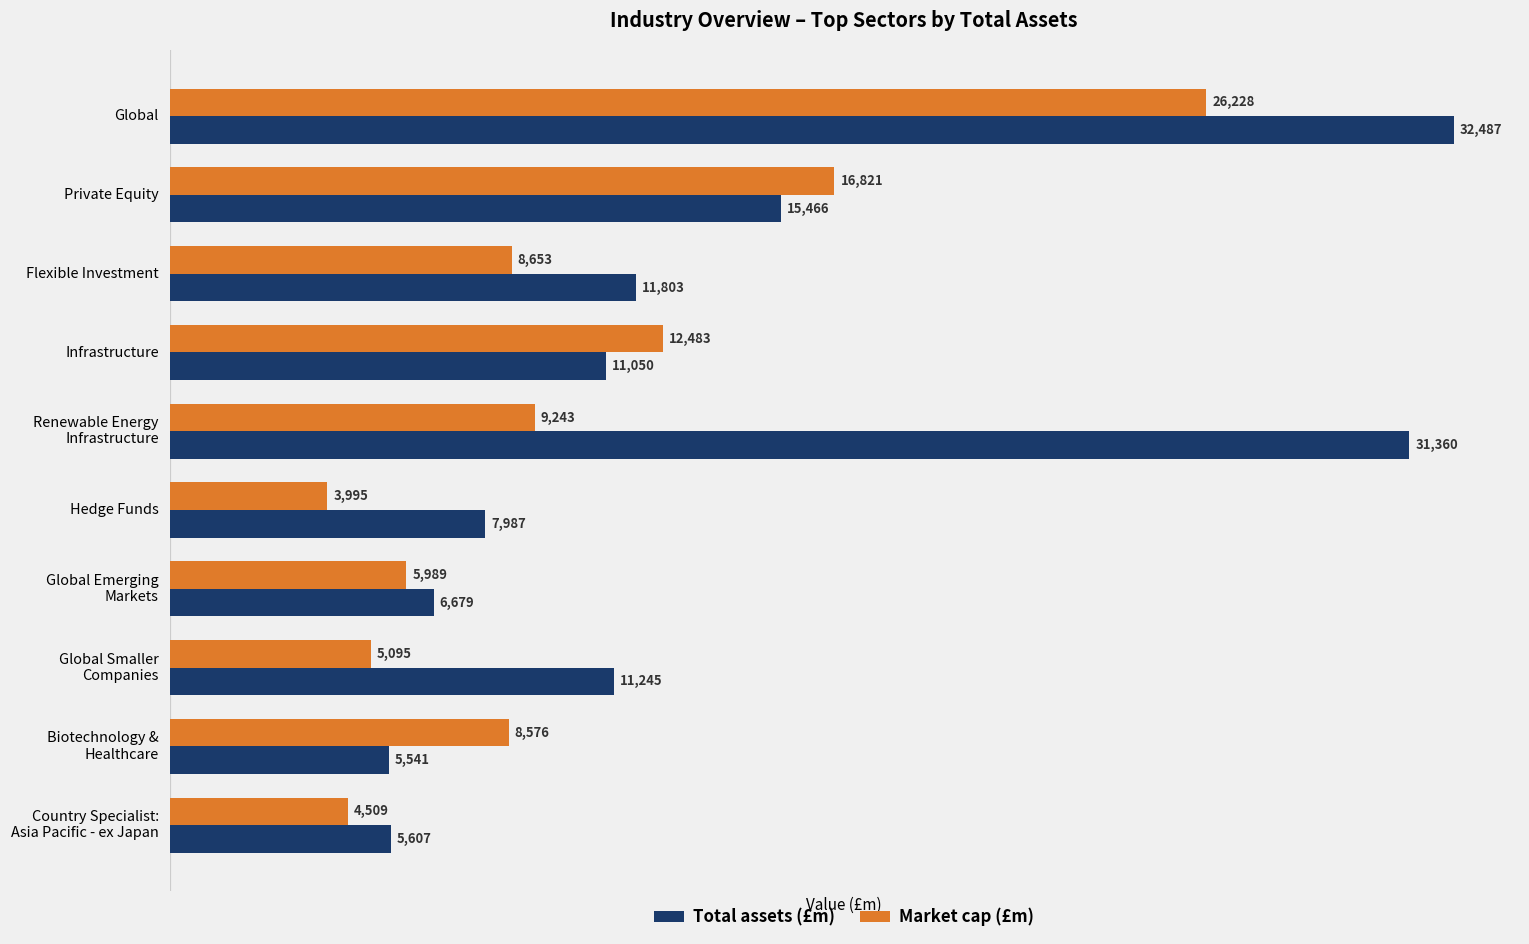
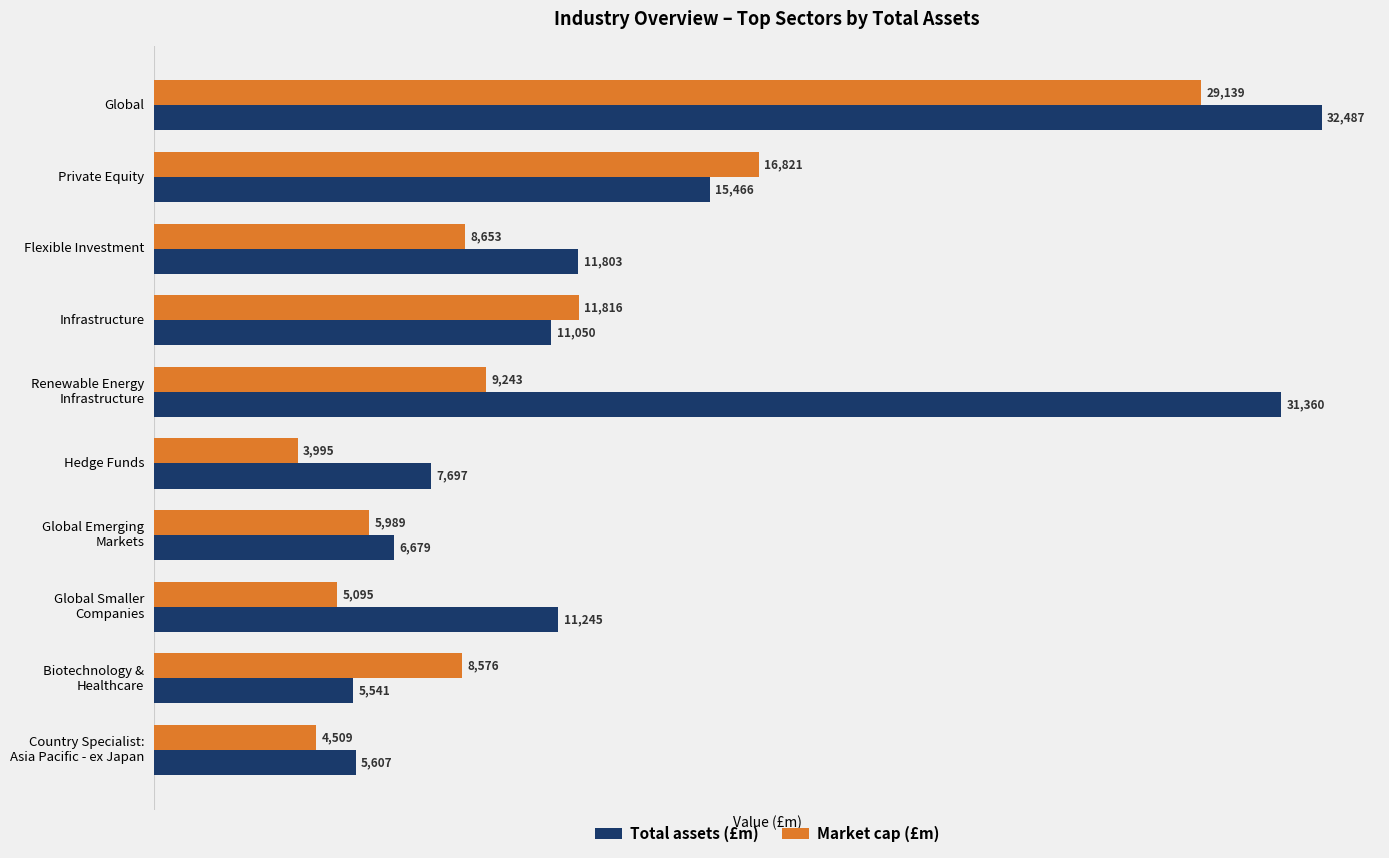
Market cap (£m), Global: 26,228 -> 29,139
Market cap (£m), Infrastructure: 12,483 -> 11,816
Total assets (£m), Hedge Funds: 7,987 -> 7,697
